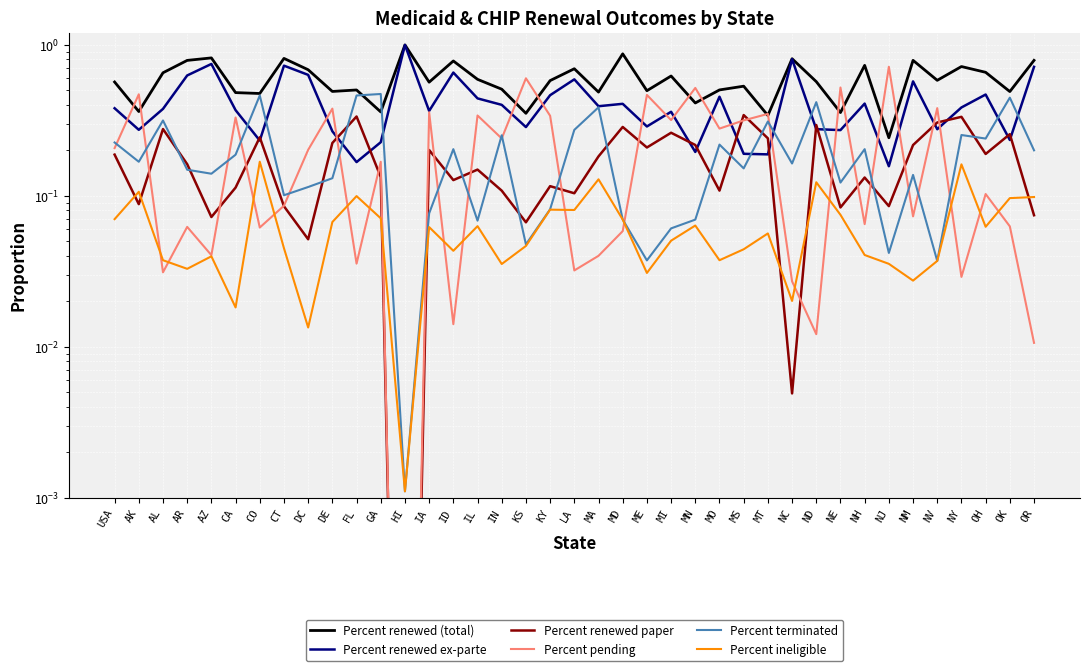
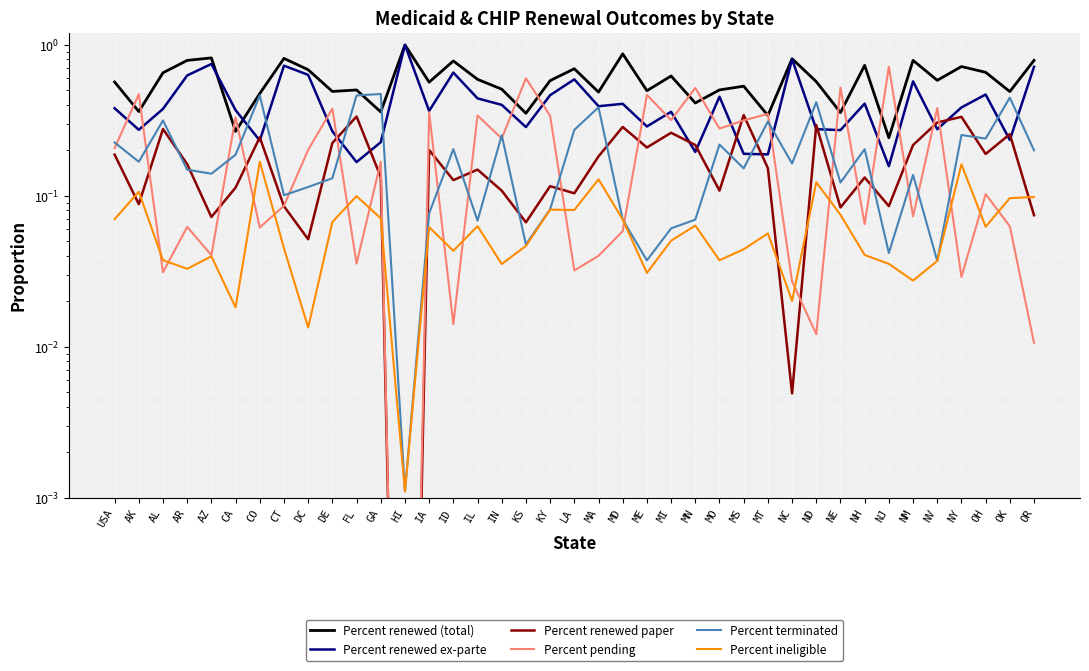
Percent renewed (total), CA: 0.48 -> 0.27
Percent renewed paper, MT: 0.24 -> 0.15
